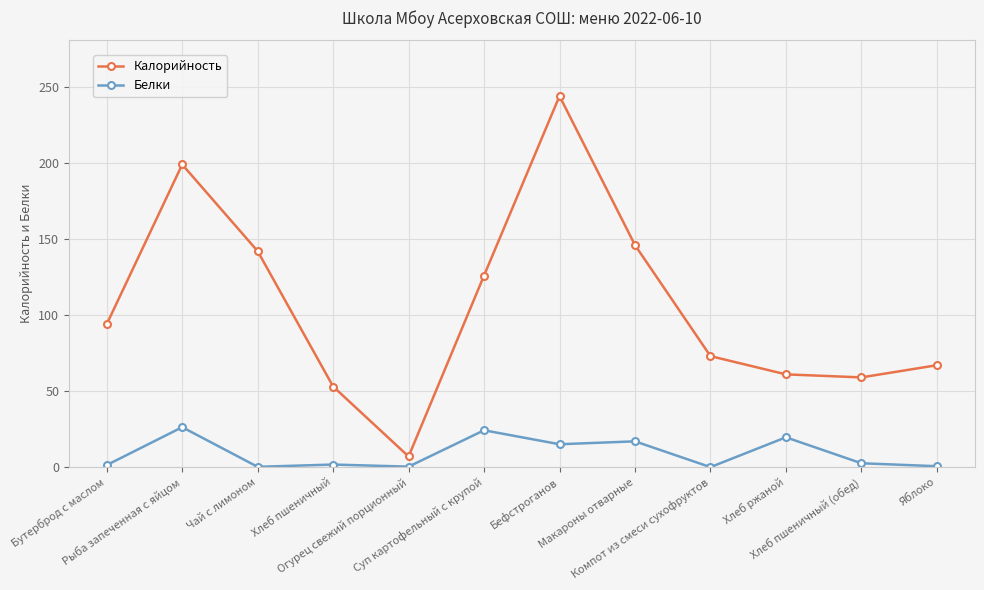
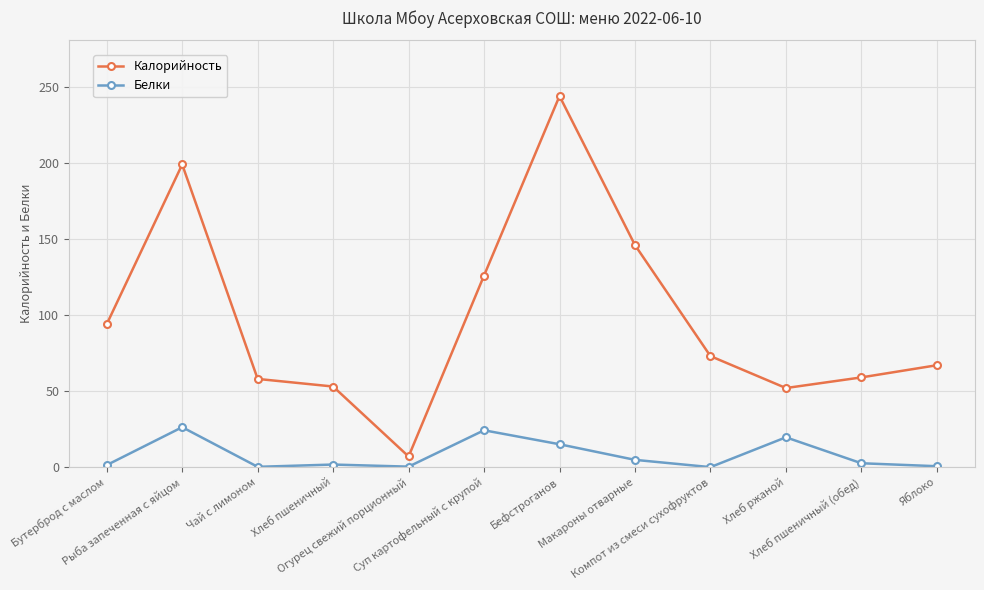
Калорийность, Чай с лимоном: 142 -> 58
Белки, Макароны отварные: 17 -> 5
Калорийность, Хлеб ржаной: 61 -> 52
